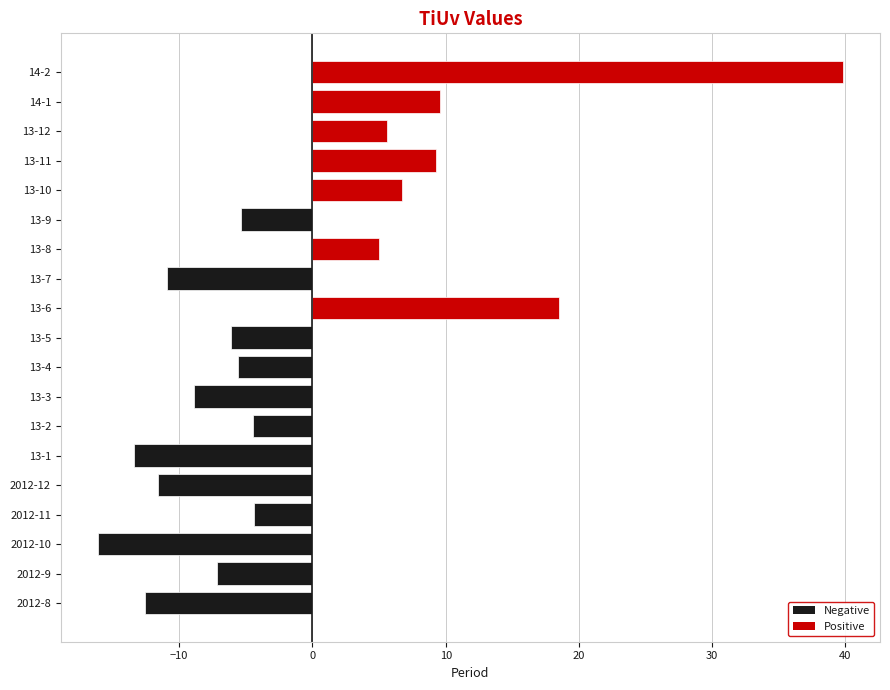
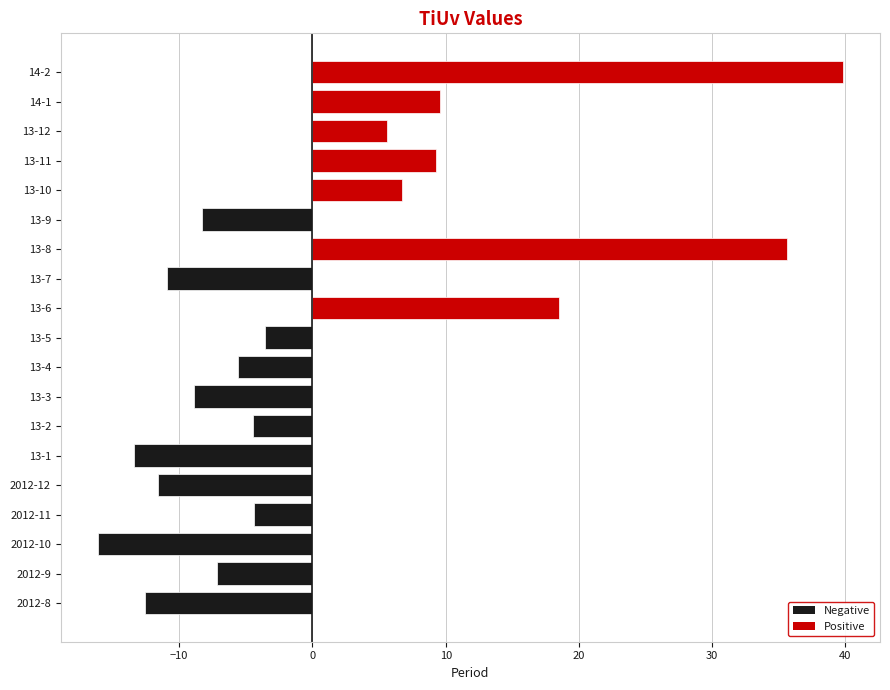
13-9: -5.4 -> -8.3
13-8: 5.0 -> 35.6
13-5: -6.1 -> -3.6
